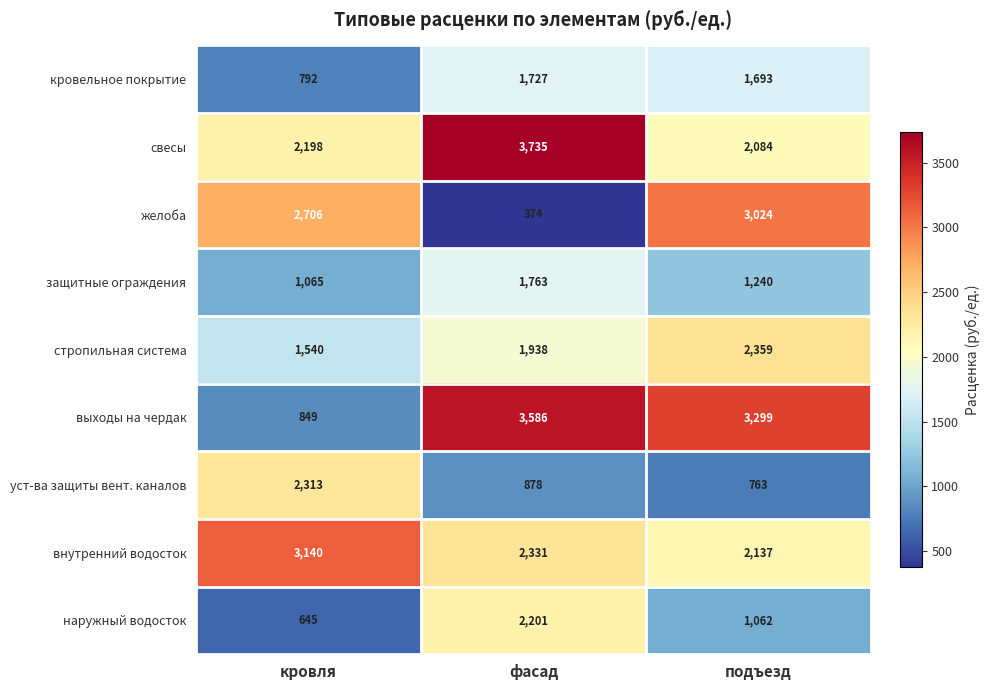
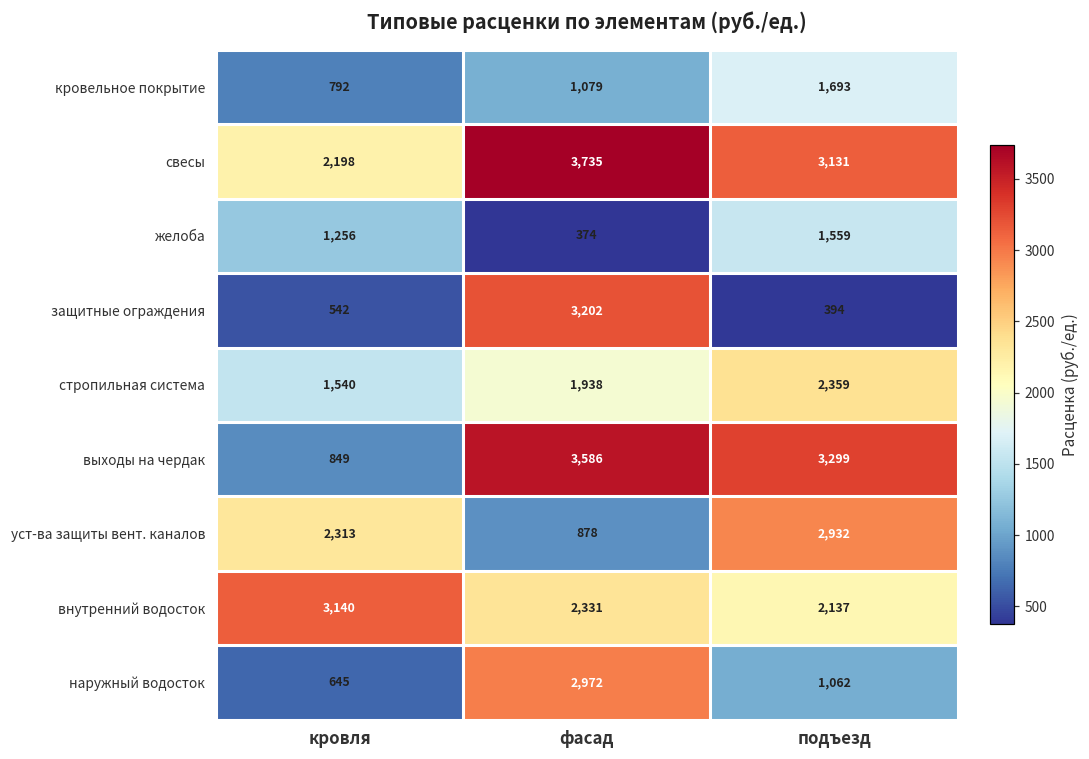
кровельное покрытие, фасад: 1,727 -> 1,079
свесы, подъезд: 2,084 -> 3,131
желоба, кровля: 2,706 -> 1,256
желоба, подъезд: 3,024 -> 1,559
защитные ограждения, кровля: 1,065 -> 542
защитные ограждения, фасад: 1,763 -> 3,202
защитные ограждения, подъезд: 1,240 -> 394
уст-ва защиты вент. каналов, подъезд: 763 -> 2,932
наружный водосток, фасад: 2,201 -> 2,972
